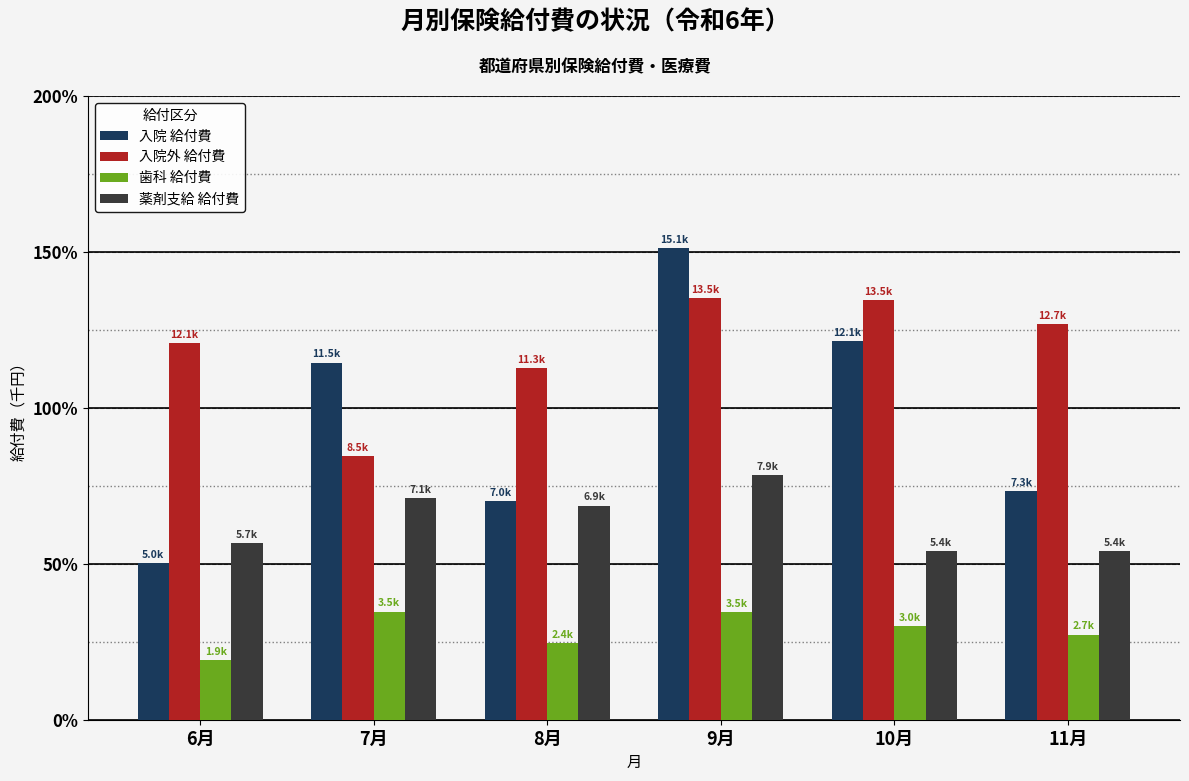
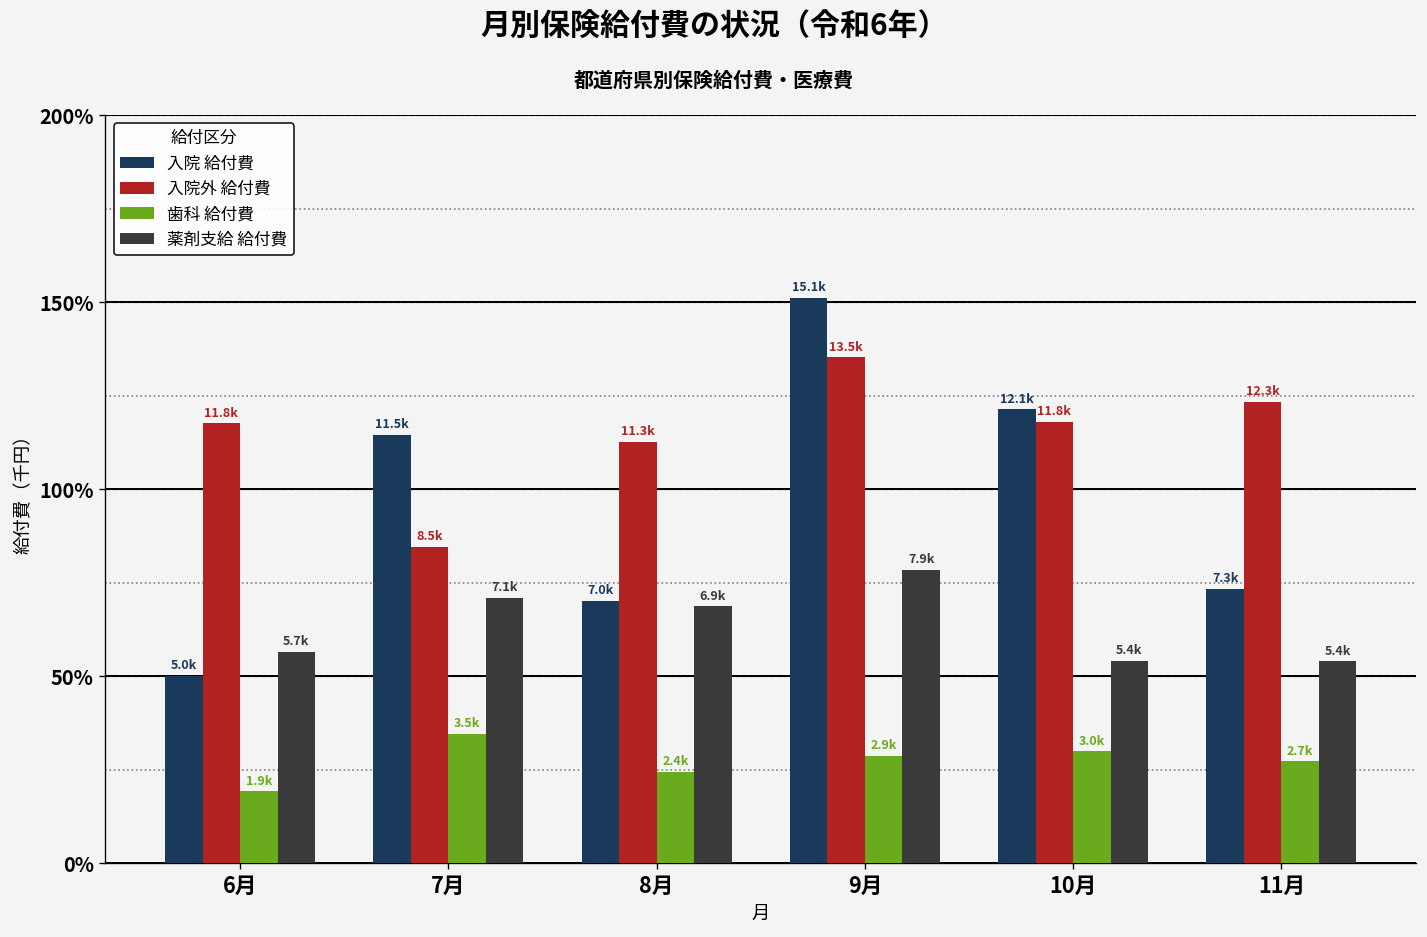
入院外 給付費, 6月: 12.1k -> 11.8k
歯科 給付費, 9月: 3.5k -> 2.9k
入院外 給付費, 10月: 13.5k -> 11.8k
入院外 給付費, 11月: 12.7k -> 12.3k
